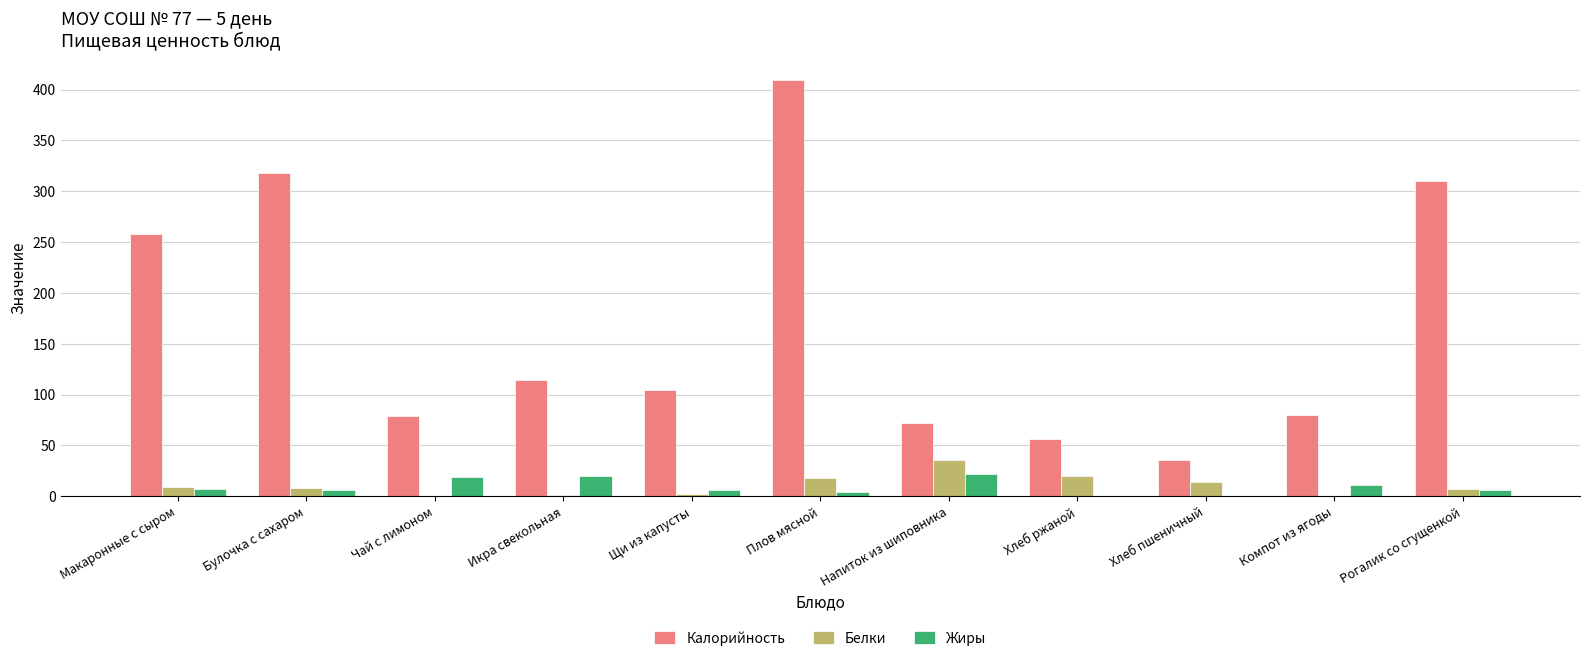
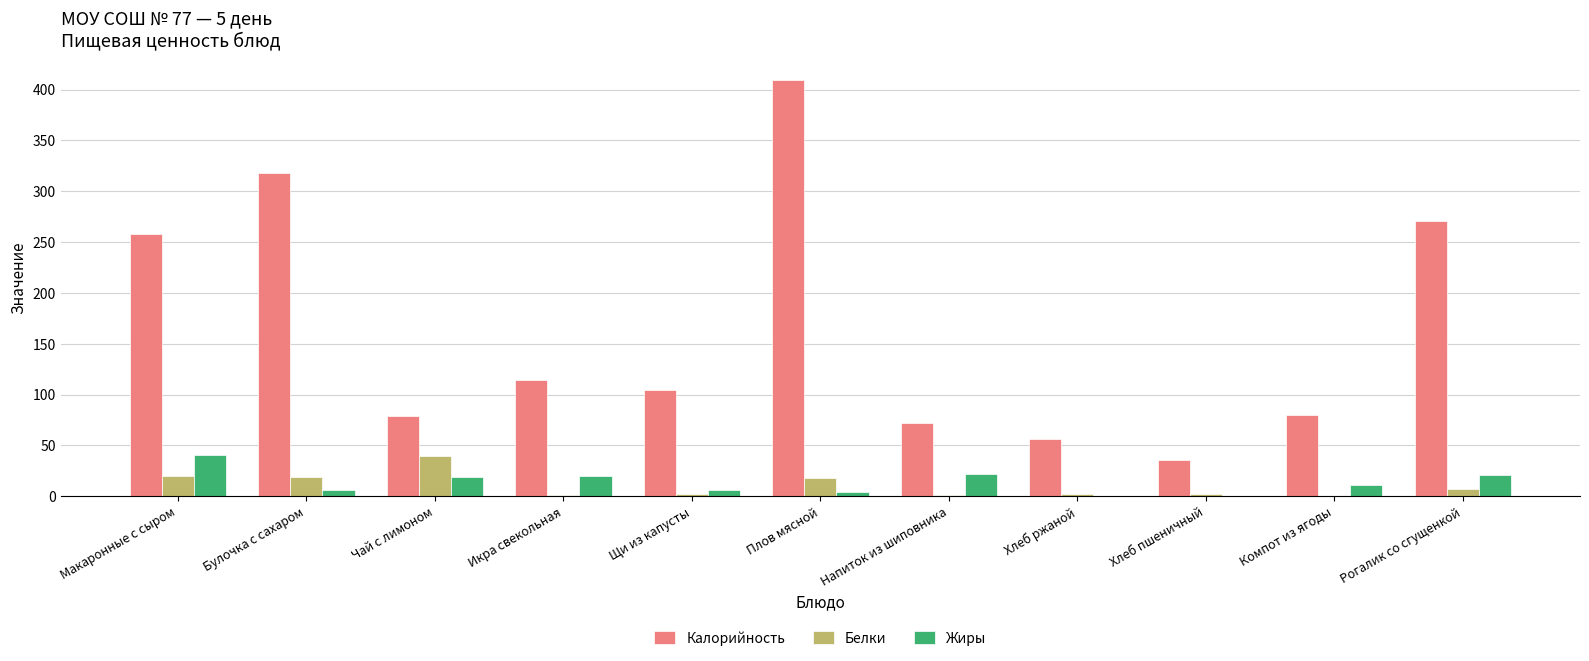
Белки, Макаронные с сыром: 9 -> 20
Жиры, Макаронные с сыром: 7 -> 41
Белки, Булочка с сахаром: 8 -> 19
Белки, Чай с лимоном: 0 -> 40
Белки, Напиток из шиповника: 36 -> 1
Белки, Хлеб ржаной: 20 -> 2
Белки, Хлеб пшеничный: 14 -> 2
Калорийность, Рогалик со сгущенкой: 310 -> 271
Жиры, Рогалик со сгущенкой: 6 -> 21
